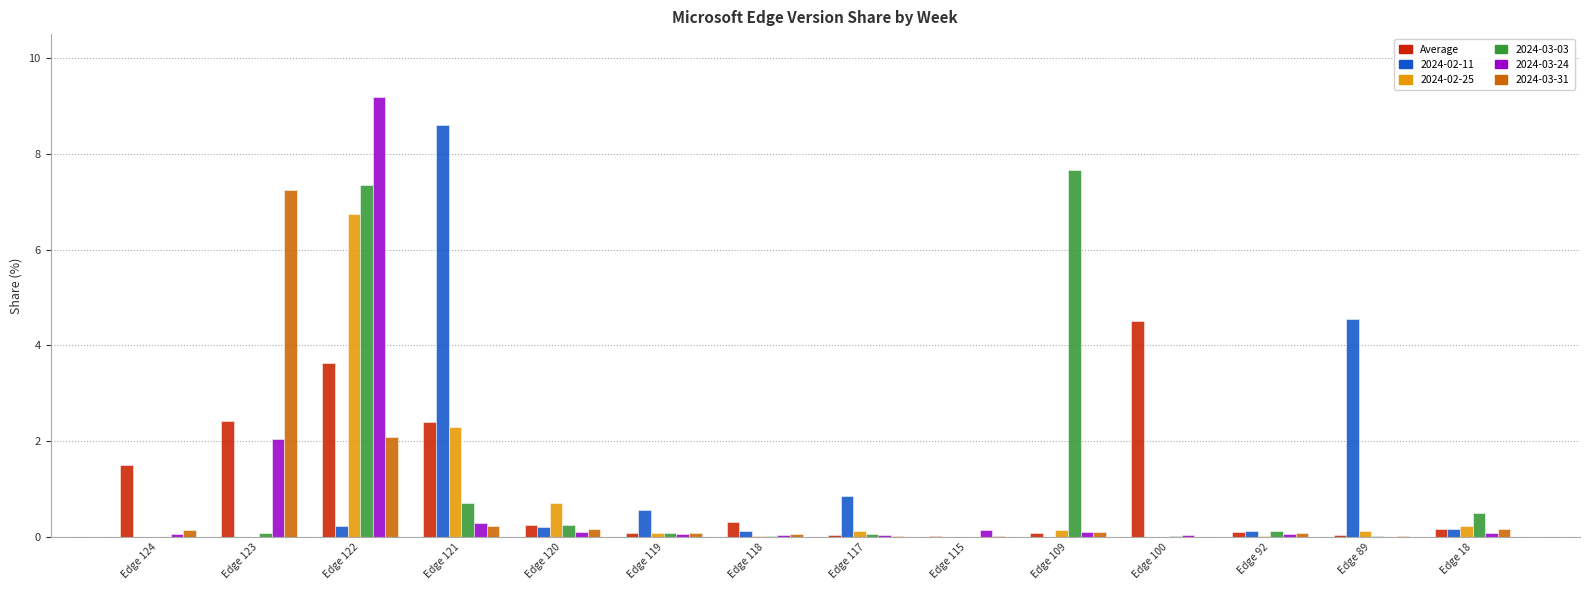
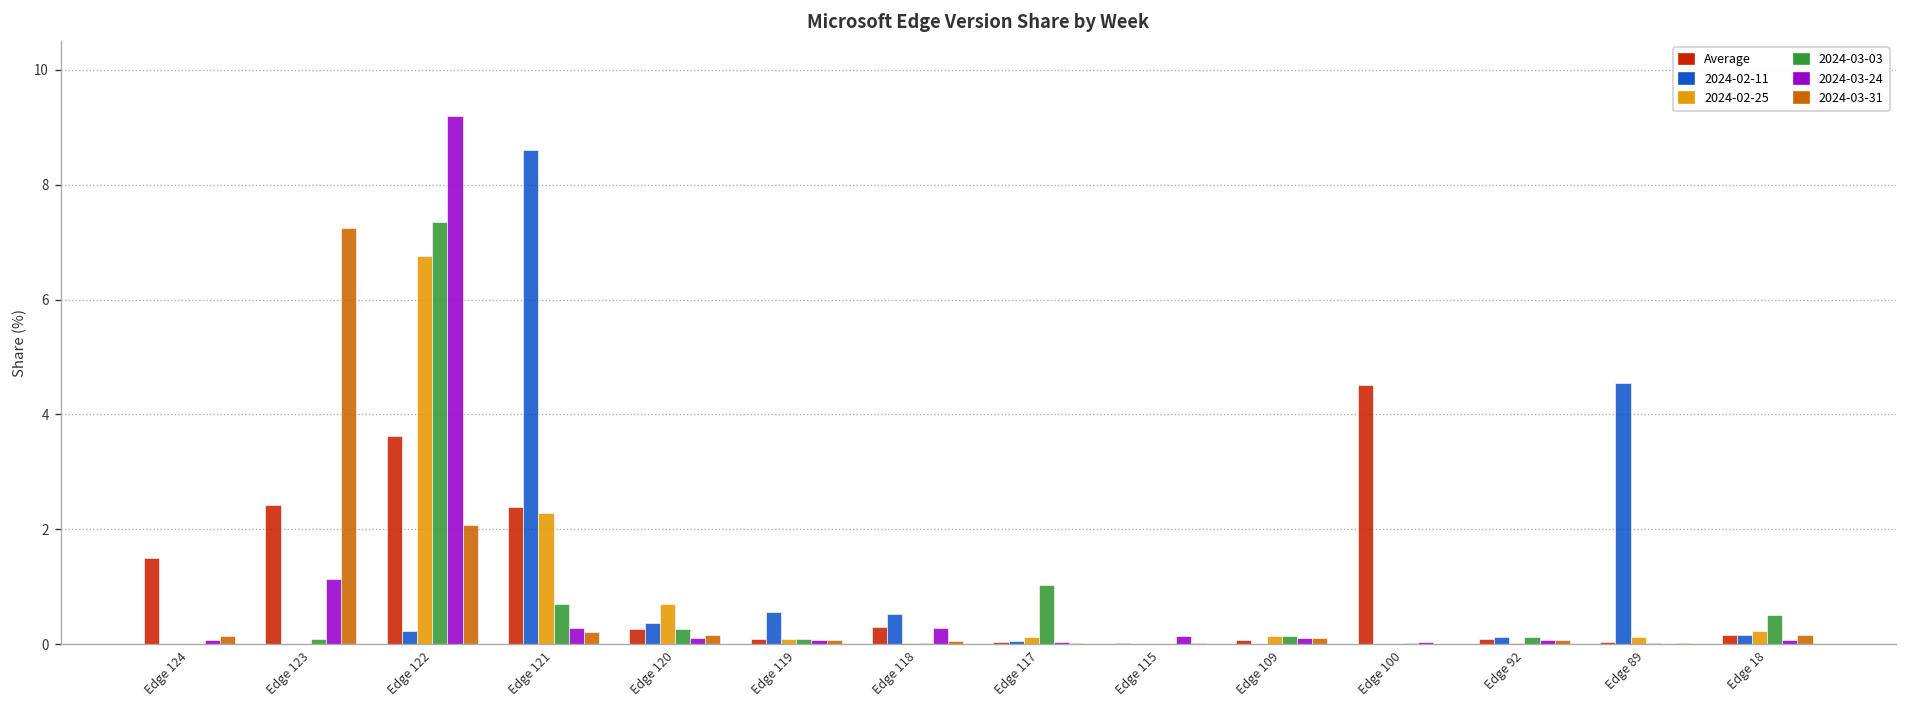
2024-03-24, Edge 123: 2.1 -> 1.1
2024-02-11, Edge 120: 0.2 -> 0.4
2024-02-11, Edge 118: 0.1 -> 0.5
2024-03-24, Edge 118: 0.0 -> 0.3
2024-02-11, Edge 117: 0.9 -> 0.1
2024-03-03, Edge 117: 0.1 -> 1.0
2024-03-03, Edge 109: 7.7 -> 0.1
